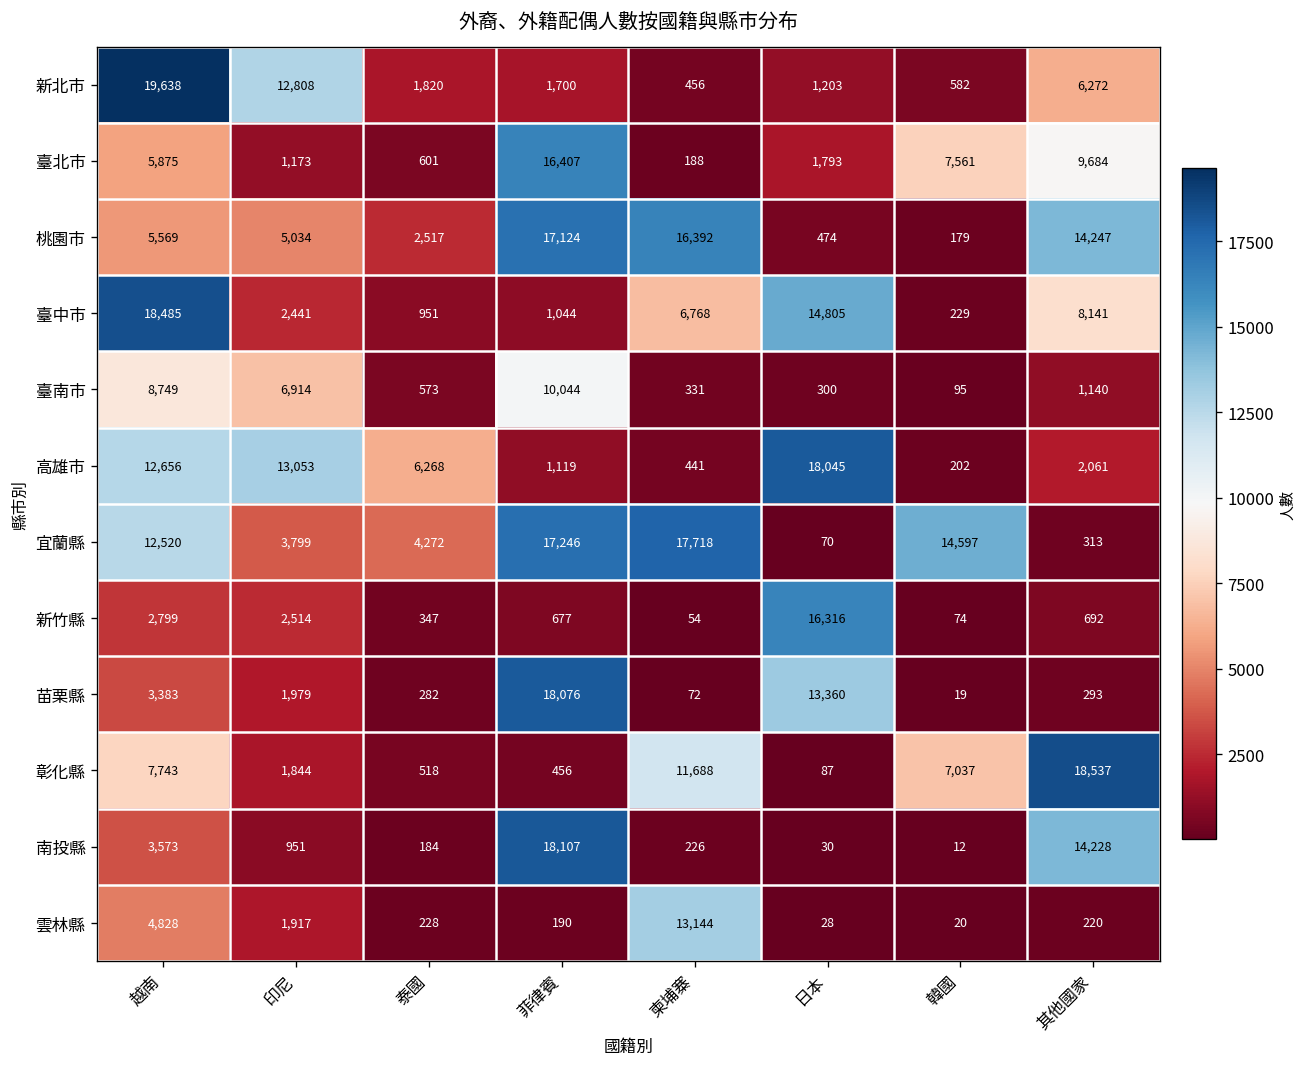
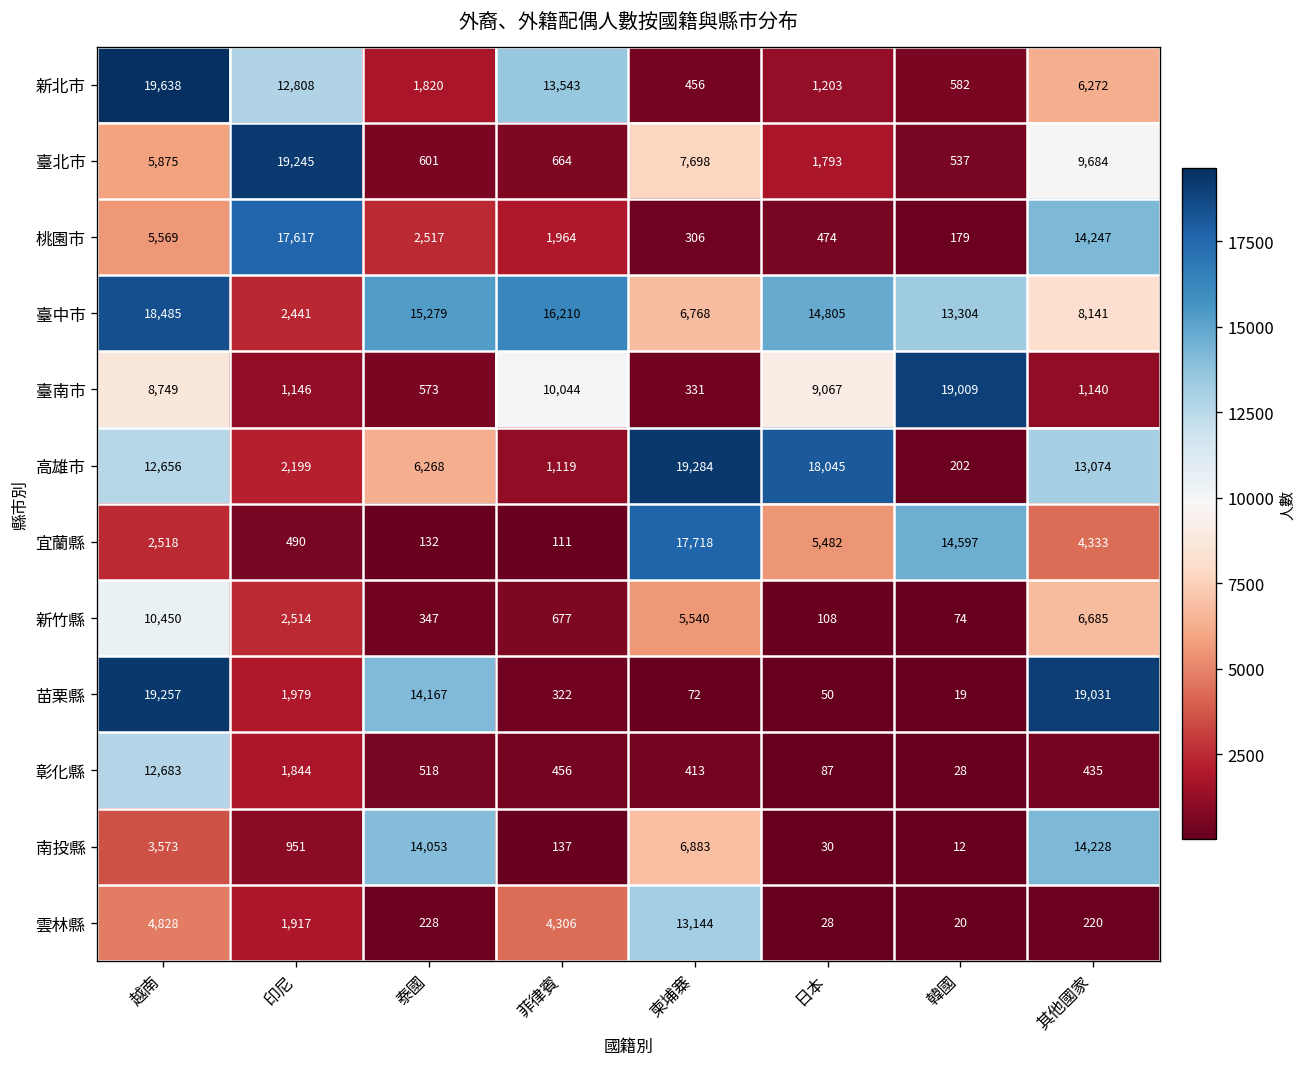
新北市, 菲律賓: 1,700 -> 13,543
臺北市, 印尼: 1,173 -> 19,245
臺北市, 菲律賓: 16,407 -> 664
臺北市, 柬埔寨: 188 -> 7,698
臺北市, 韓國: 7,561 -> 537
桃園市, 印尼: 5,034 -> 17,617
桃園市, 菲律賓: 17,124 -> 1,964
桃園市, 柬埔寨: 16,392 -> 306
臺中市, 泰國: 951 -> 15,279
臺中市, 菲律賓: 1,044 -> 16,210
臺中市, 韓國: 229 -> 13,304
臺南市, 印尼: 6,914 -> 1,146
臺南市, 日本: 300 -> 9,067
臺南市, 韓國: 95 -> 19,009
高雄市, 印尼: 13,053 -> 2,199
高雄市, 柬埔寨: 441 -> 19,284
高雄市, 其他國家: 2,061 -> 13,074
宜蘭縣, 越南: 12,520 -> 2,518
宜蘭縣, 印尼: 3,799 -> 490
宜蘭縣, 泰國: 4,272 -> 132
宜蘭縣, 菲律賓: 17,246 -> 111
宜蘭縣, 日本: 70 -> 5,482
宜蘭縣, 其他國家: 313 -> 4,333
新竹縣, 越南: 2,799 -> 10,450
新竹縣, 柬埔寨: 54 -> 5,540
新竹縣, 日本: 16,316 -> 108
新竹縣, 其他國家: 692 -> 6,685
苗栗縣, 越南: 3,383 -> 19,257
苗栗縣, 泰國: 282 -> 14,167
苗栗縣, 菲律賓: 18,076 -> 322
苗栗縣, 日本: 13,360 -> 50
苗栗縣, 其他國家: 293 -> 19,031
彰化縣, 越南: 7,743 -> 12,683
彰化縣, 柬埔寨: 11,688 -> 413
彰化縣, 韓國: 7,037 -> 28
彰化縣, 其他國家: 18,537 -> 435
南投縣, 泰國: 184 -> 14,053
南投縣, 菲律賓: 18,107 -> 137
南投縣, 柬埔寨: 226 -> 6,883
雲林縣, 菲律賓: 190 -> 4,306
